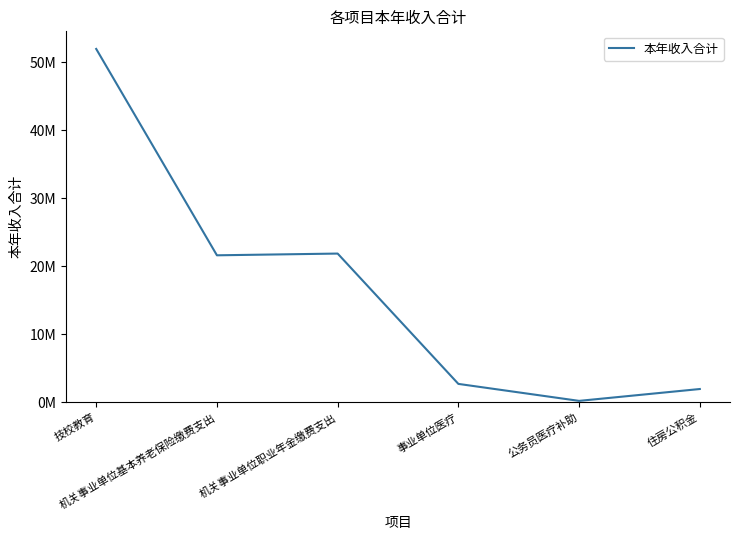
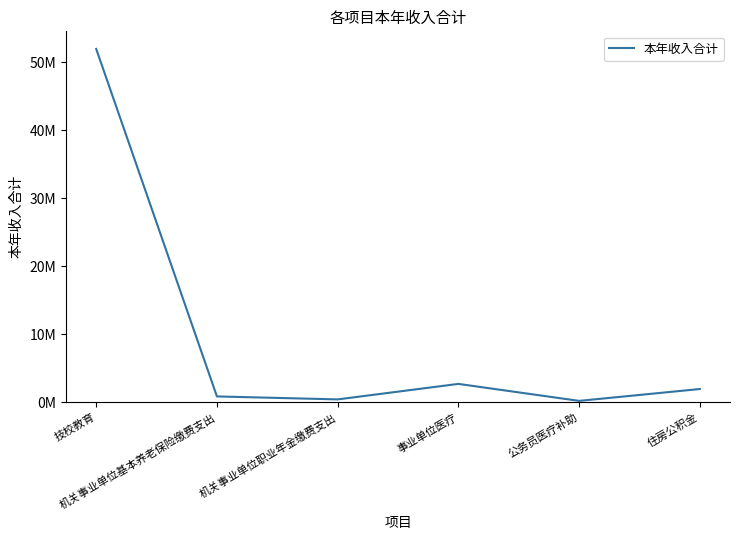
机关事业单位基本养老保险缴费支出: 22000000 -> 1000000
机关事业单位职业年金缴费支出: 22000000 -> 0
